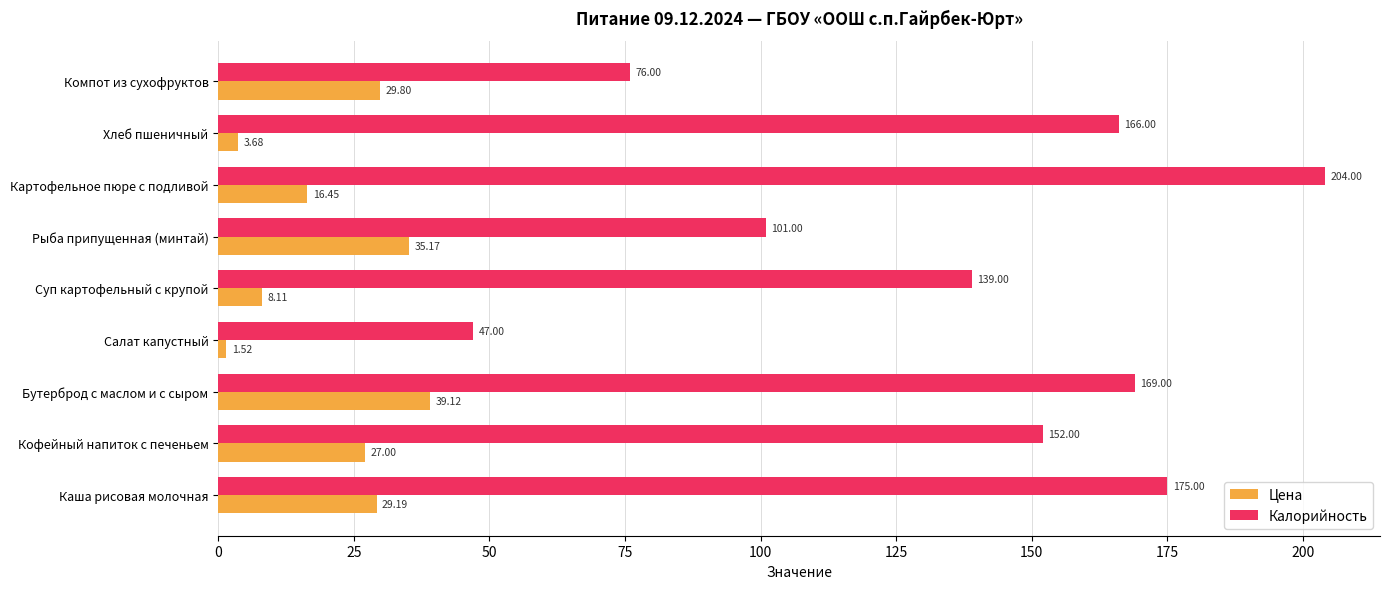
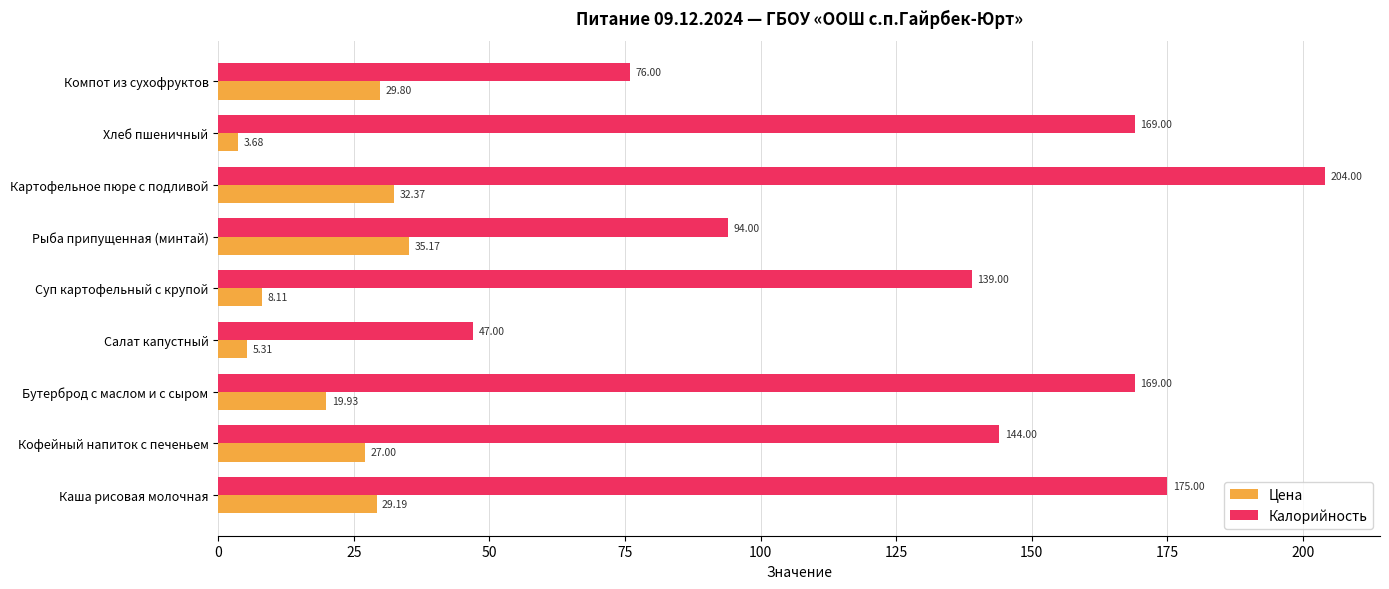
Калорийность, Хлеб пшеничный: 166.00 -> 169.00
Цена, Картофельное пюре с подливой: 16.45 -> 32.37
Калорийность, Рыба припущенная (минтай): 101.00 -> 94.00
Цена, Салат капустный: 1.52 -> 5.31
Цена, Бутерброд с маслом и с сыром: 39.12 -> 19.93
Калорийность, Кофейный напиток с печеньем: 152.00 -> 144.00
